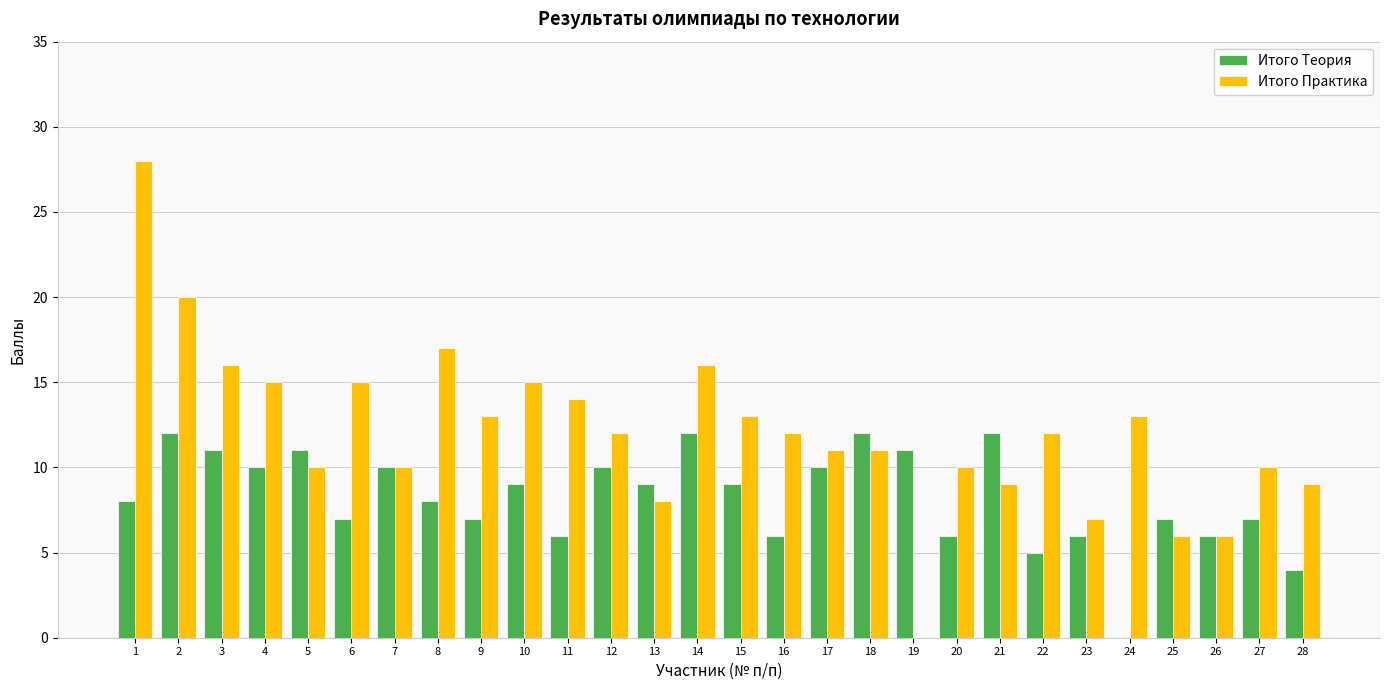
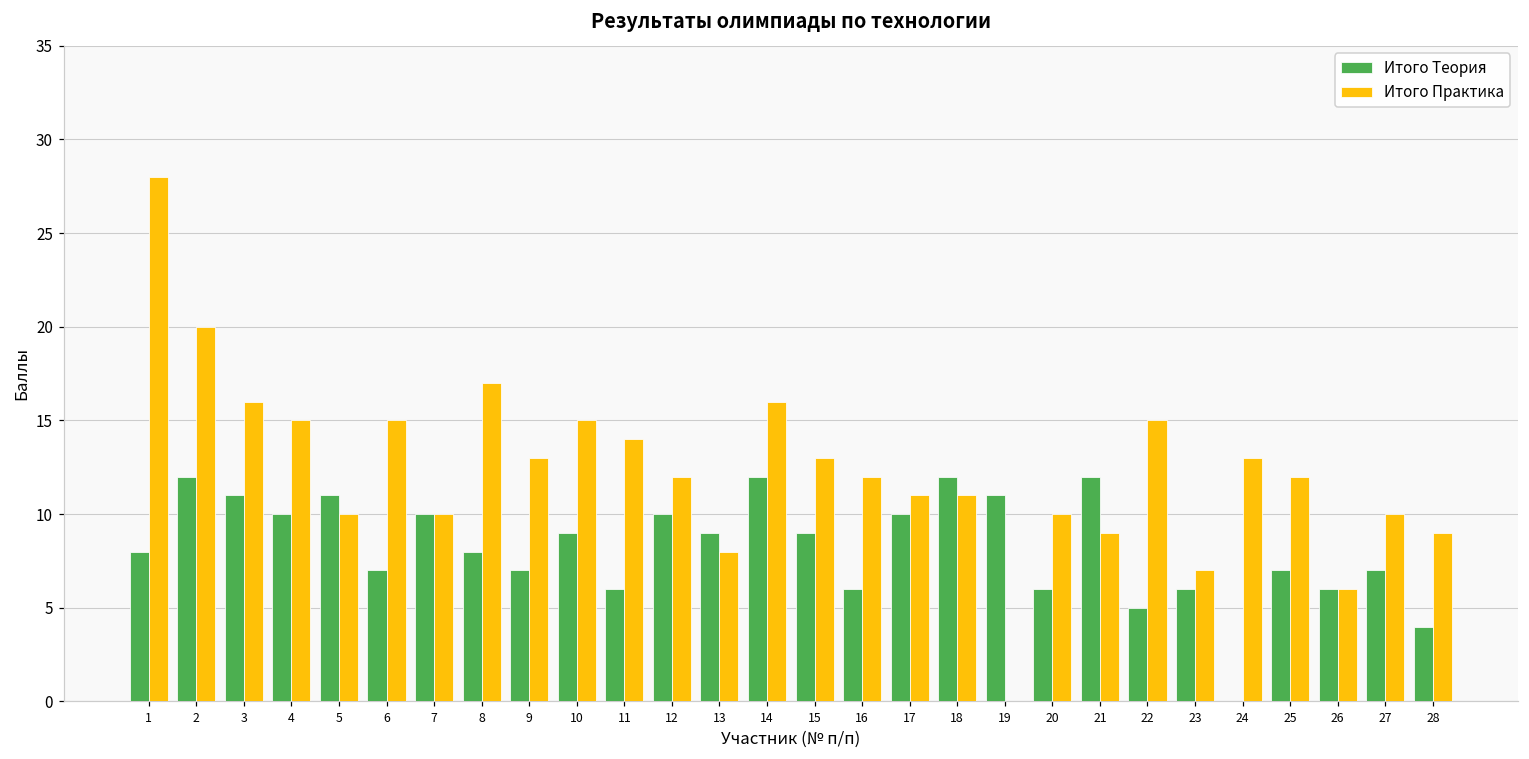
Итого Практика, 22: 12 -> 15
Итого Практика, 25: 6 -> 12
